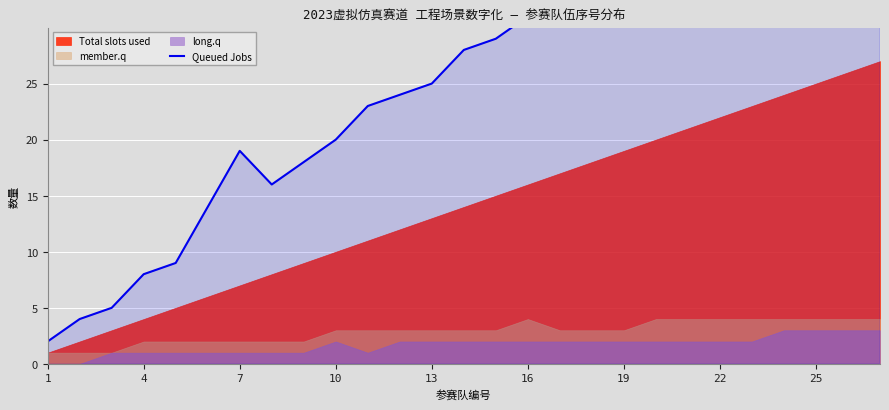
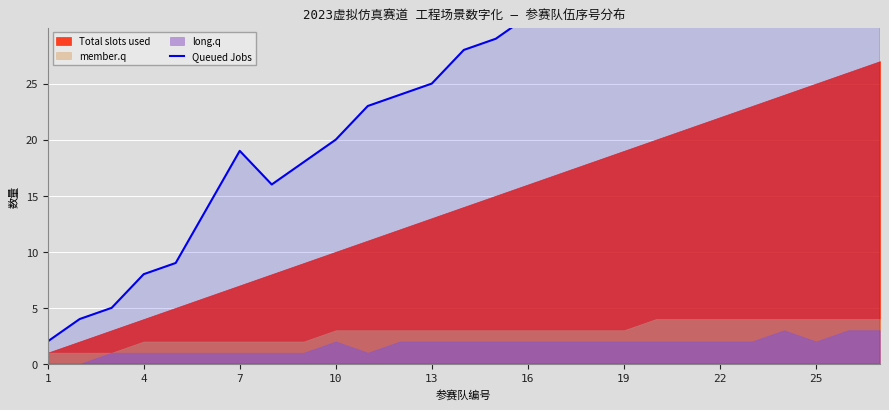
member.q, 16: 4 -> 3
long.q, 25: 3 -> 2
